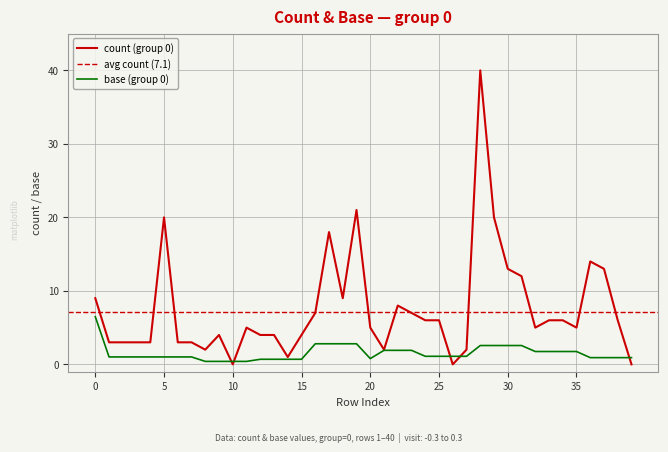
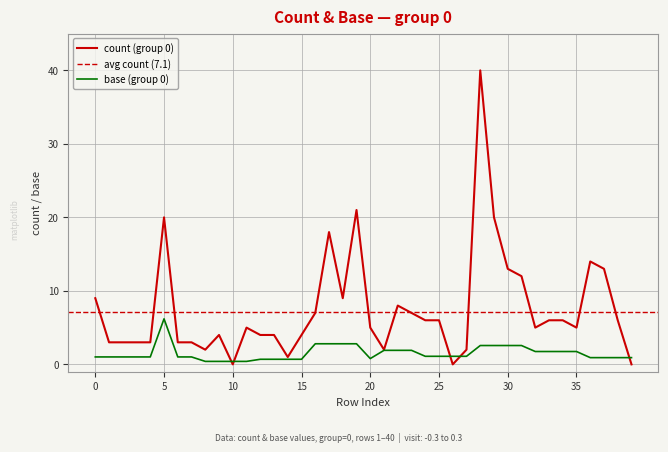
base (group 0), 0: 6 -> 1
base (group 0), 5: 1 -> 6
